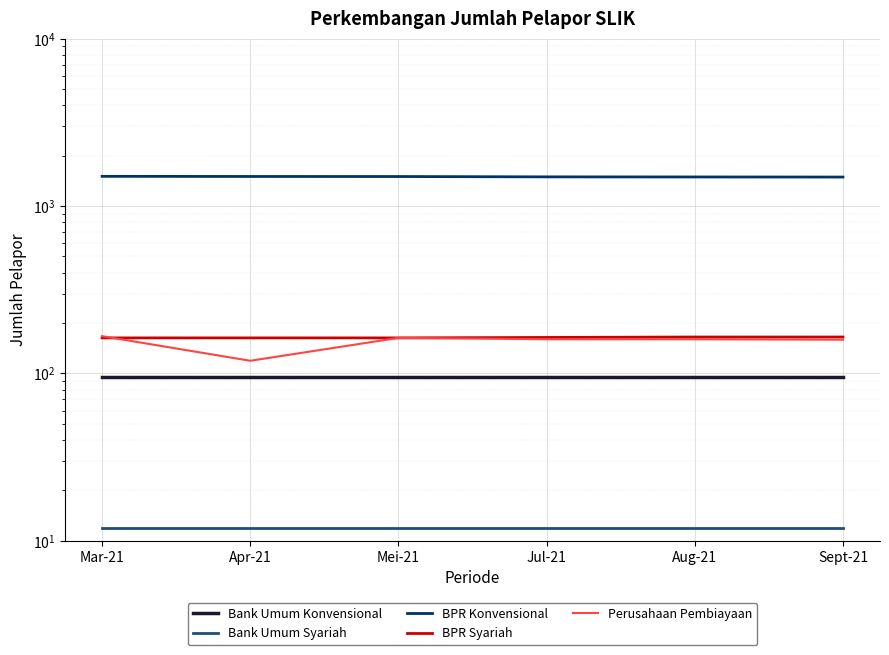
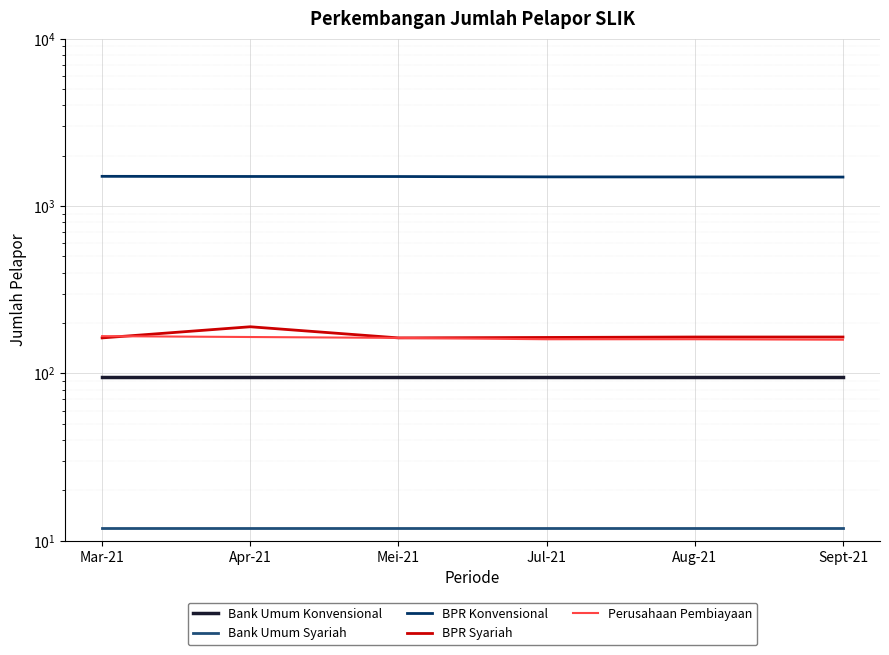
BPR Syariah, Apr-21: 160 -> 190
Perusahaan Pembiayaan, Apr-21: 120 -> 170
